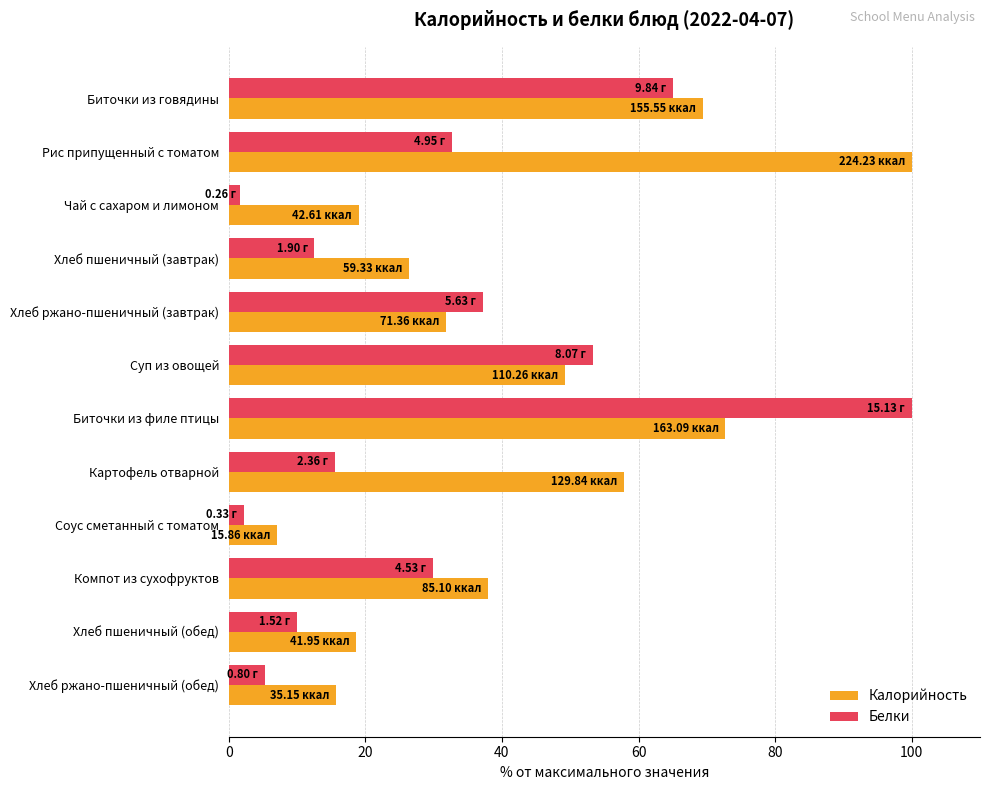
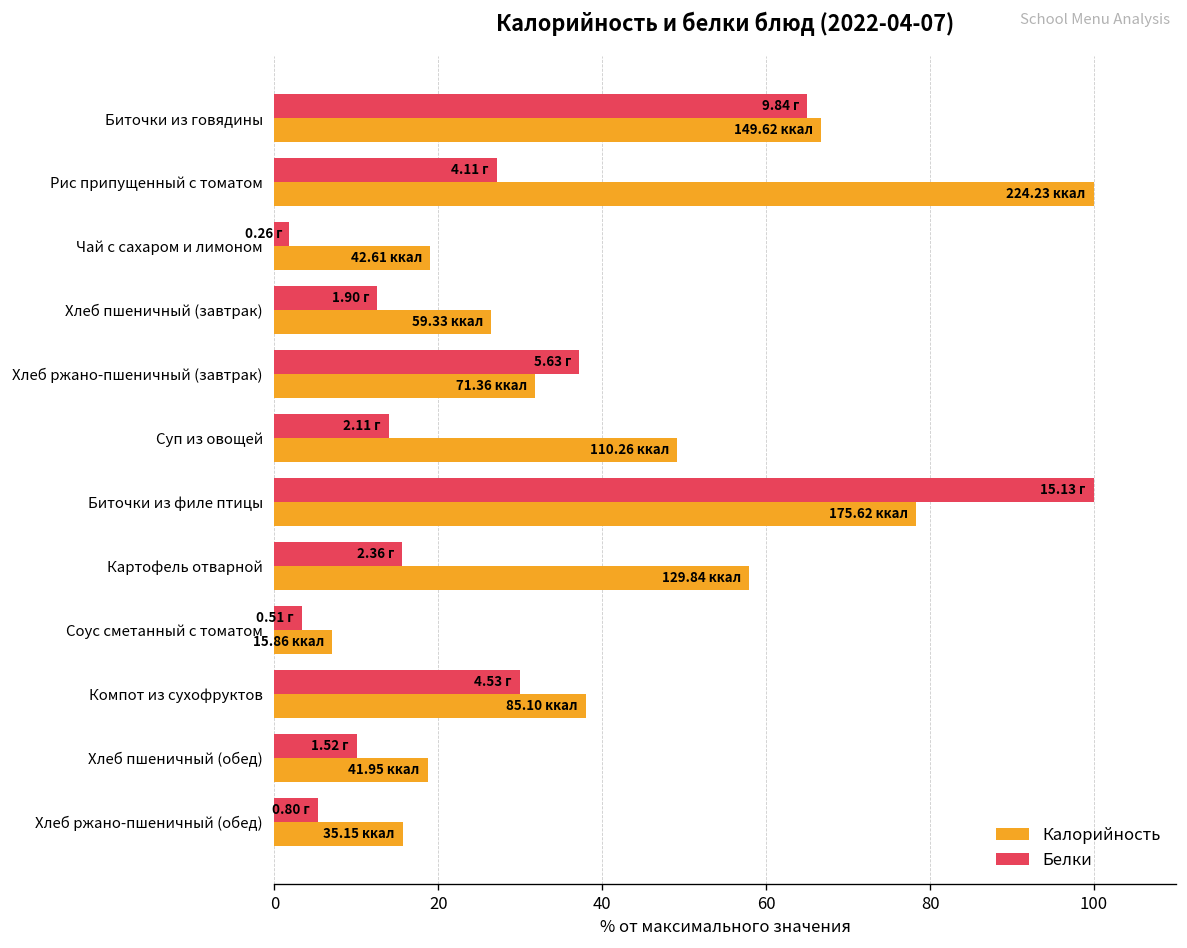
Калорийность, Биточки из говядины: 155.55 -> 149.62
Белки, Рис припущенный с томатом: 4.95 -> 4.11
Белки, Суп из овощей: 8.07 -> 2.11
Калорийность, Биточки из филе птицы: 163.09 -> 175.62
Белки, Соус сметанный с томатом: 0.33 -> 0.51
